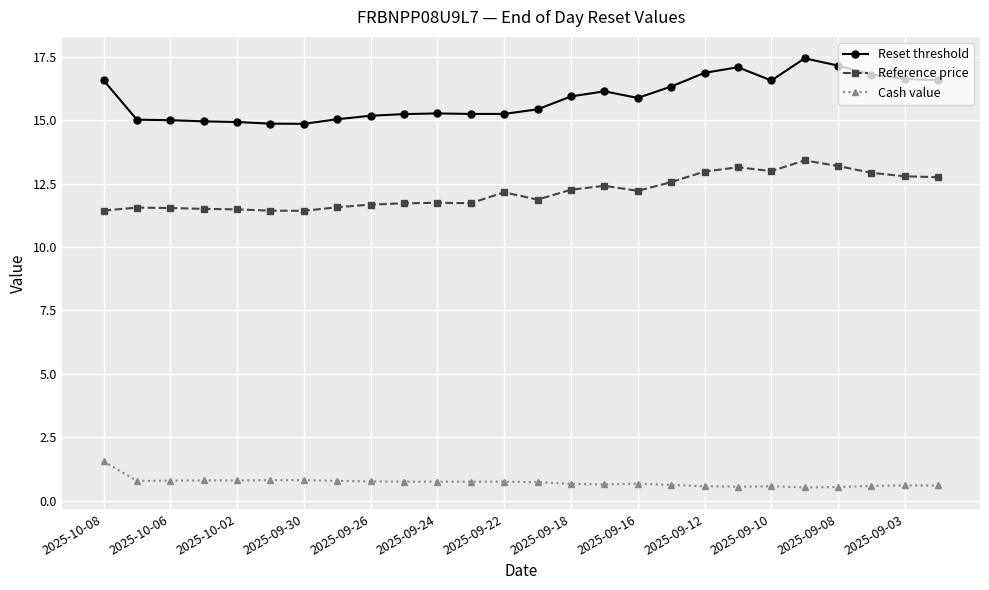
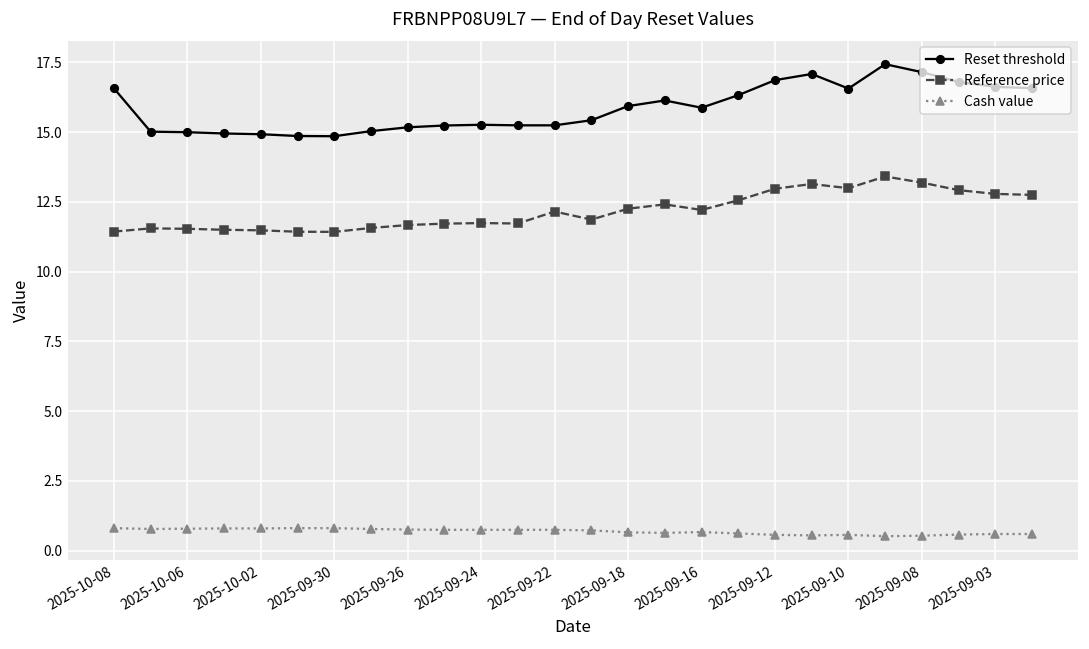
Cash value, 2025-10-08: 1.6 -> 0.8
